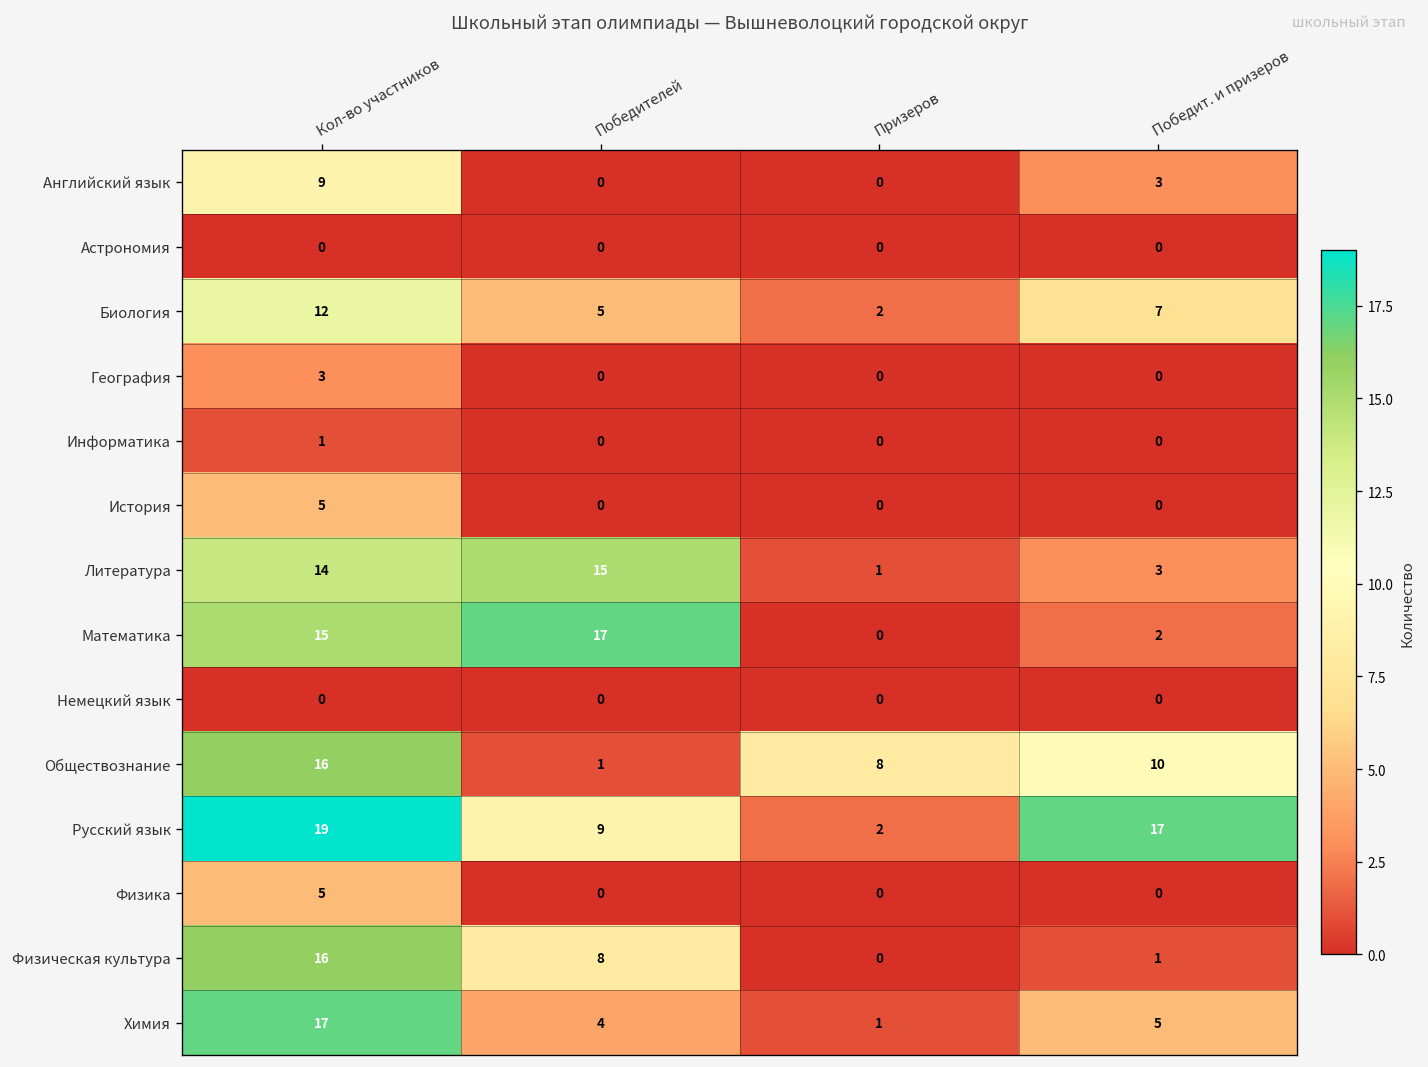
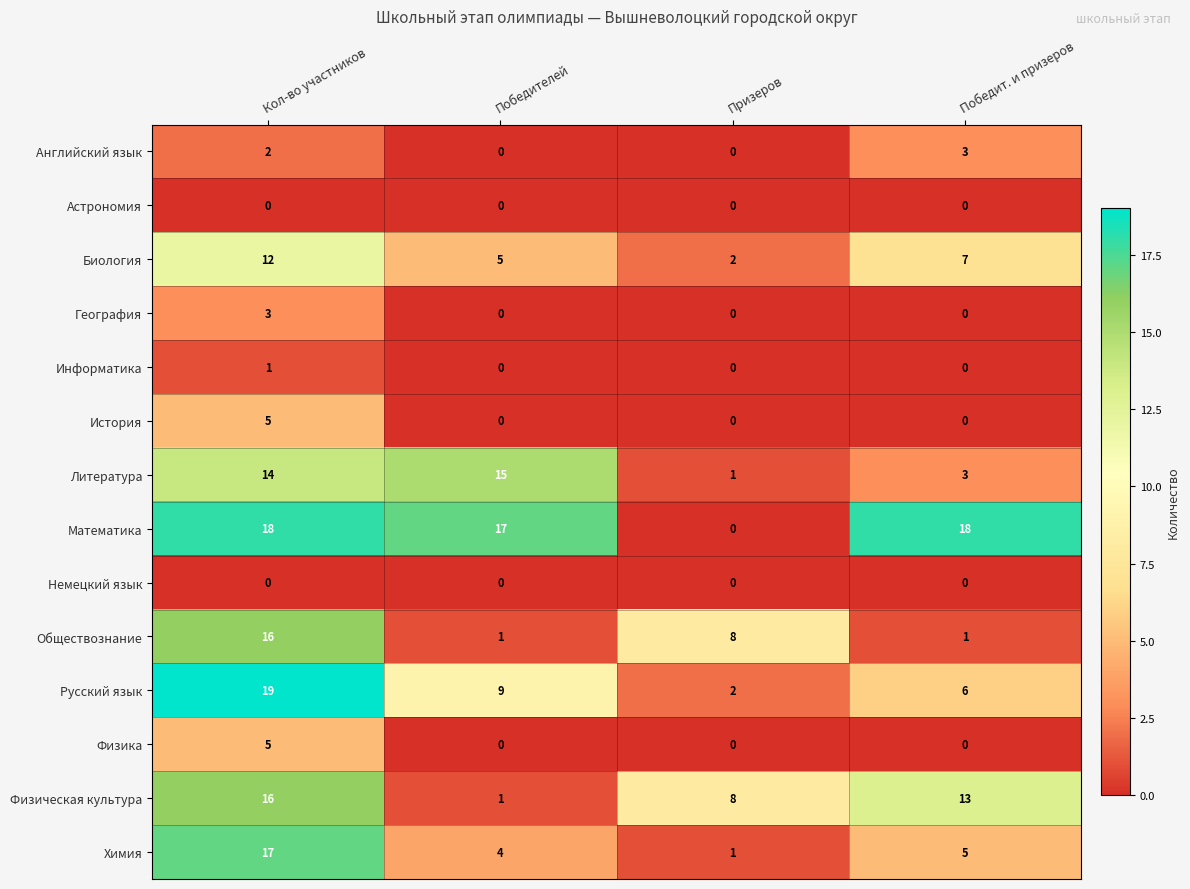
Английский язык, Кол-во участников: 9 -> 2
Математика, Кол-во участников: 15 -> 18
Математика, Победит. и призеров: 2 -> 18
Обществознание, Победит. и призеров: 10 -> 1
Русский язык, Победит. и призеров: 17 -> 6
Физическая культура, Победителей: 8 -> 1
Физическая культура, Призеров: 0 -> 8
Физическая культура, Победит. и призеров: 1 -> 13
